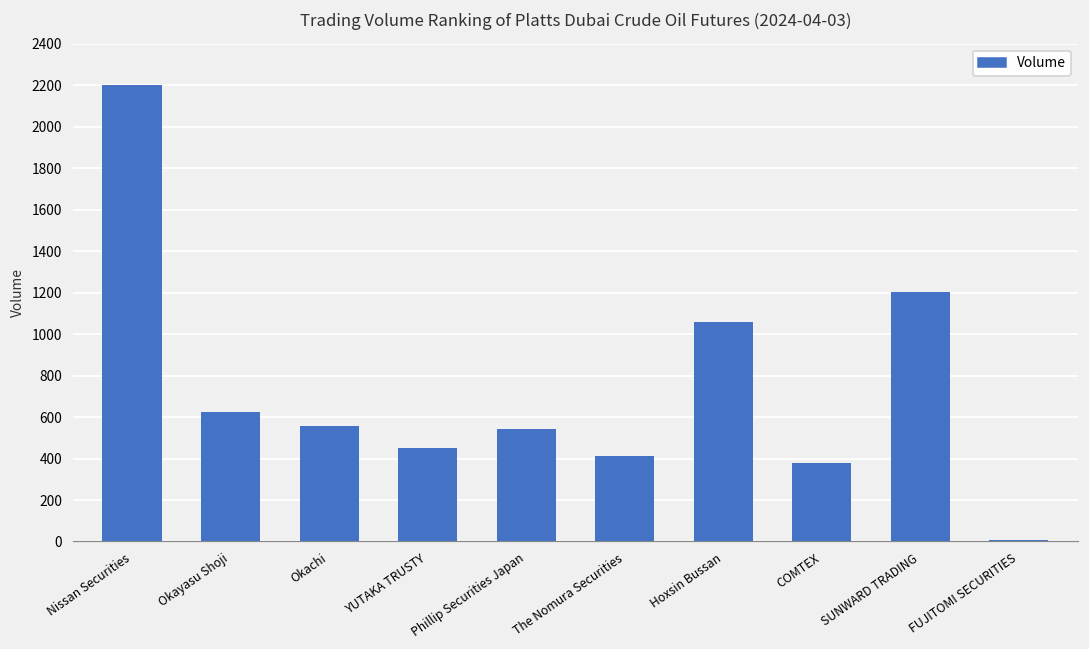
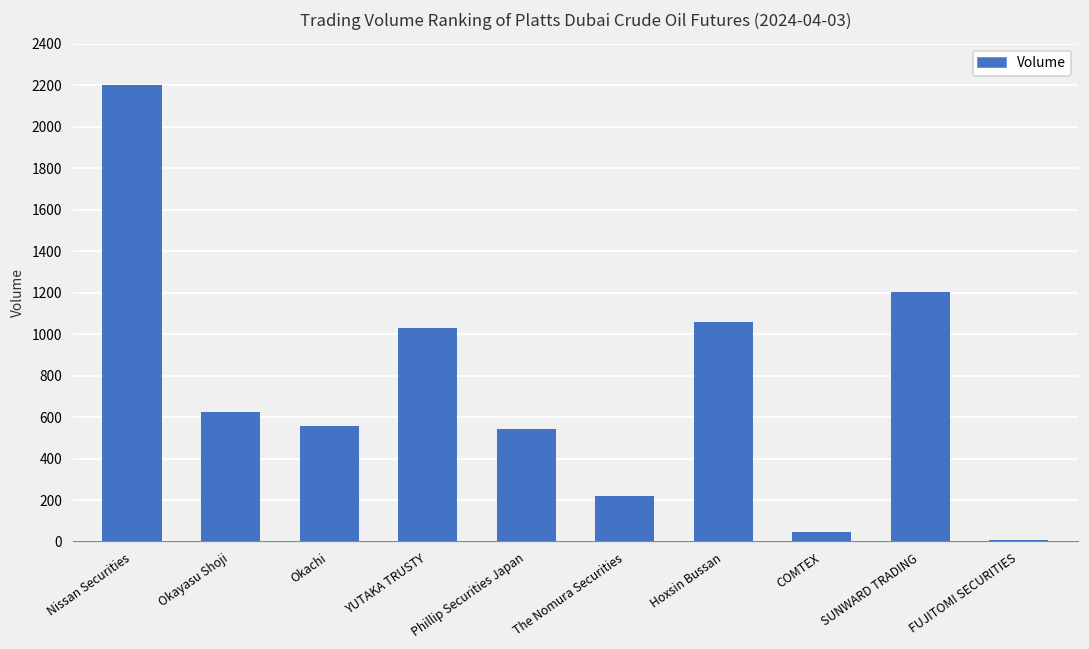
YUTAKA TRUSTY: 450 -> 1030
The Nomura Securities: 410 -> 220
COMTEX: 380 -> 50
